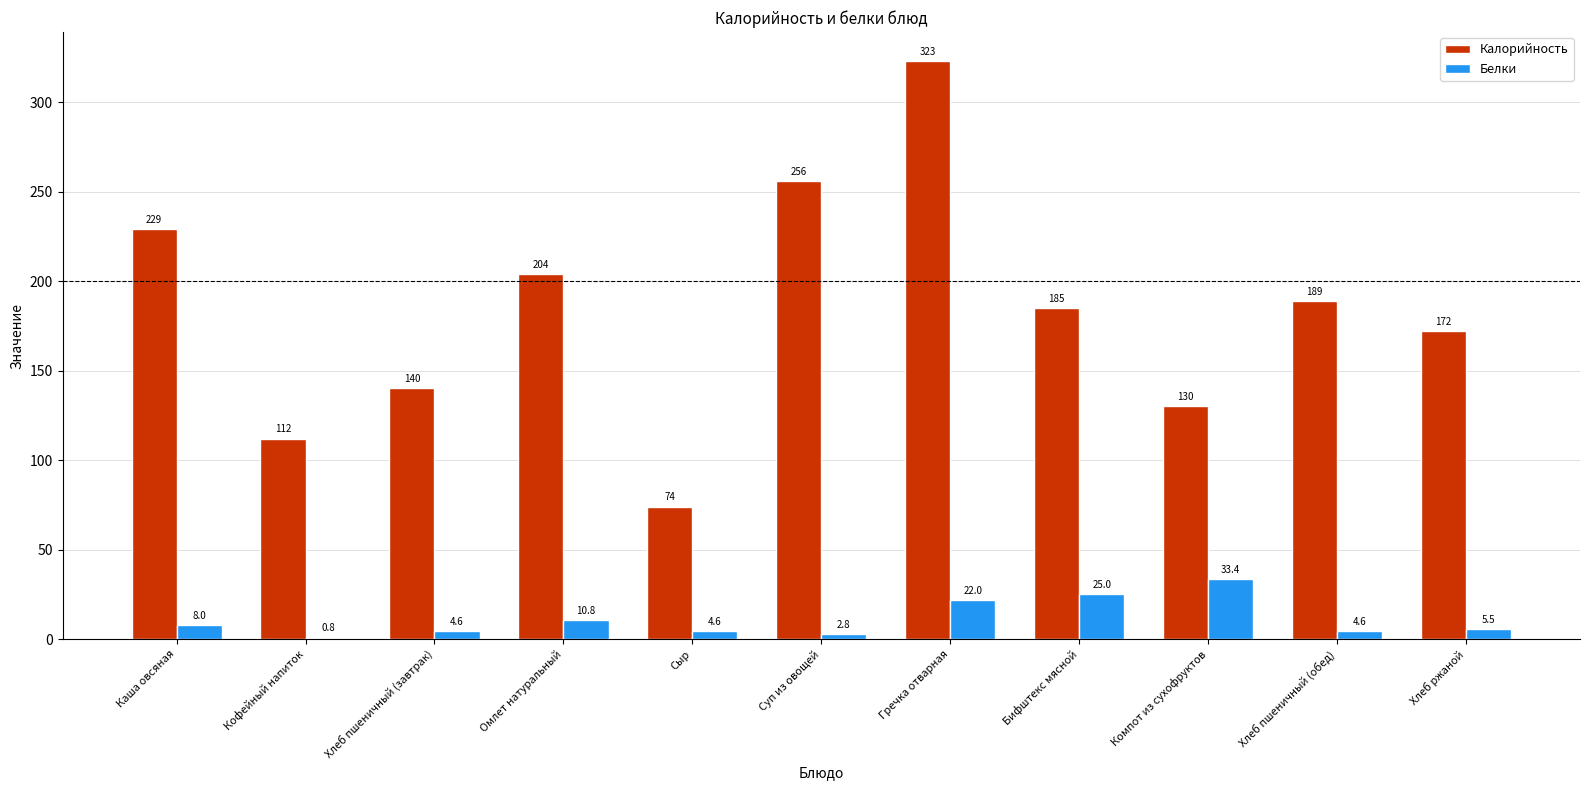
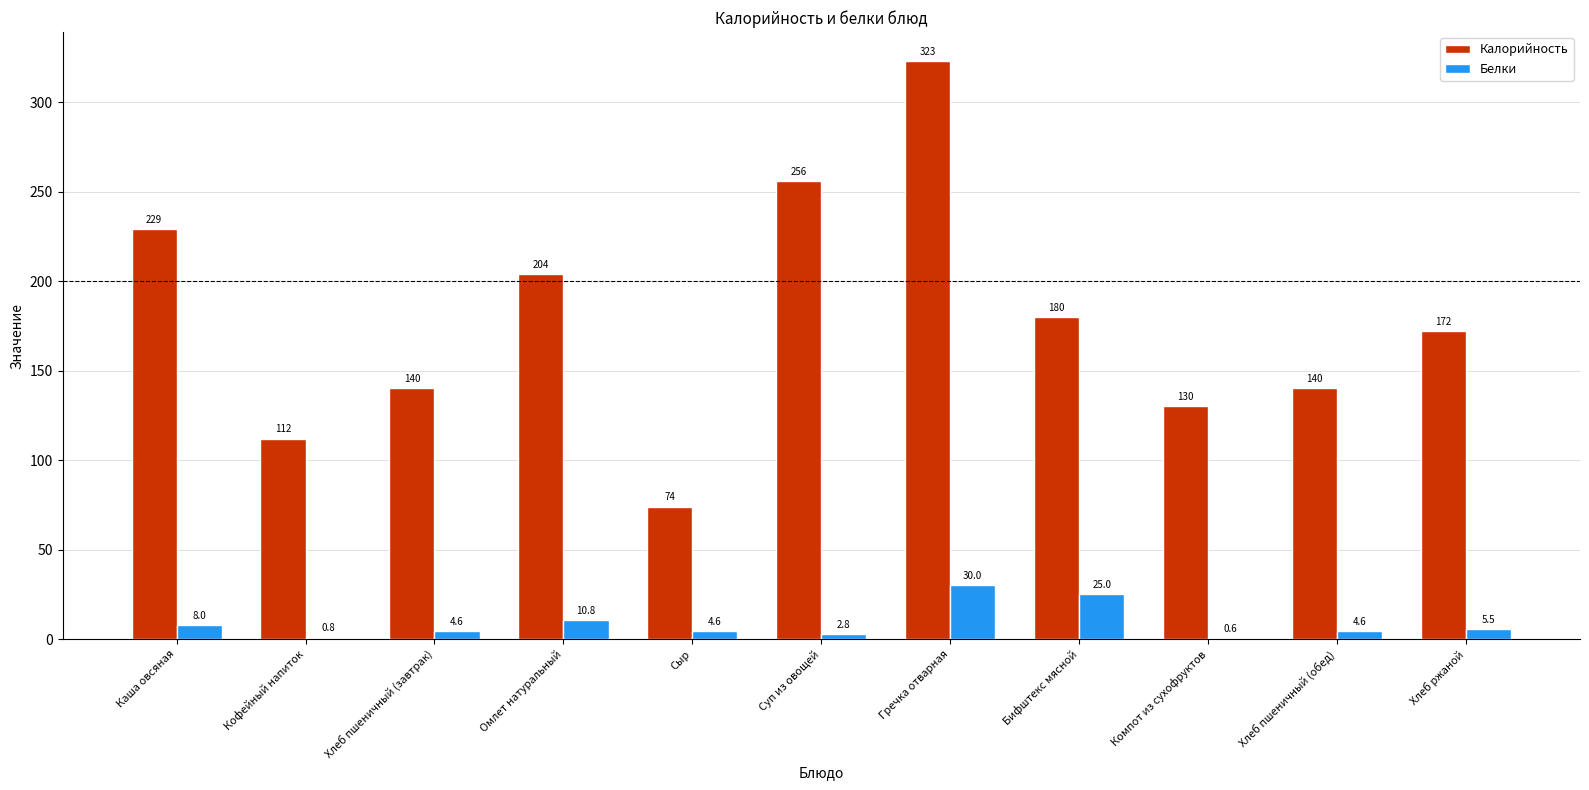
Белки, Гречка отварная: 22.0 -> 30.0
Калорийность, Бифштекс мясной: 185 -> 180
Белки, Компот из сухофруктов: 33.4 -> 0.6
Калорийность, Хлеб пшеничный (обед): 189 -> 140
